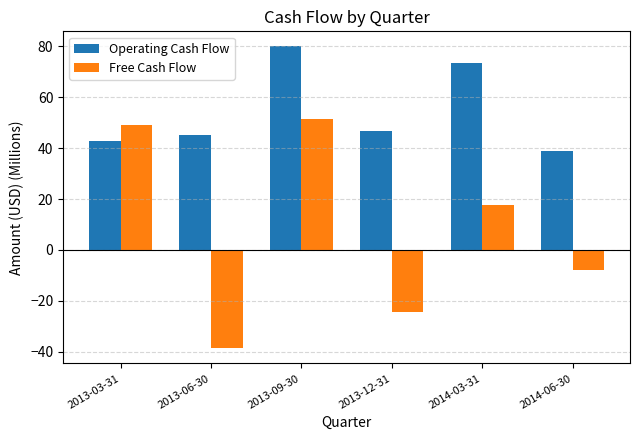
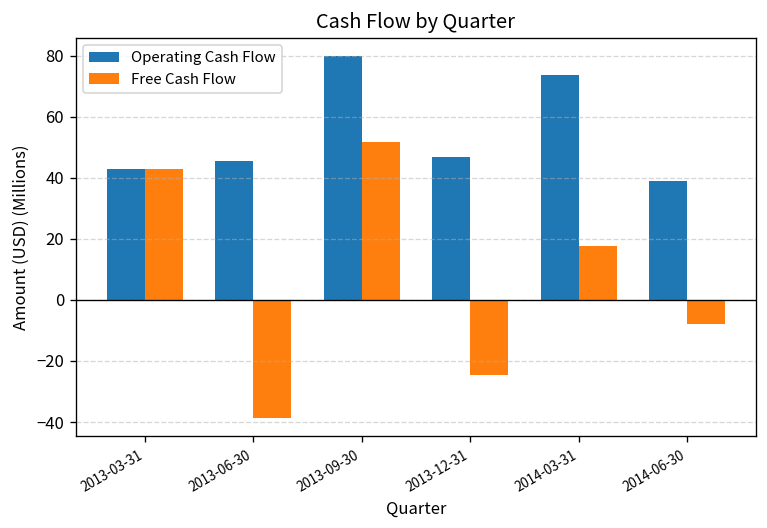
Free Cash Flow, 2013-03-31: 49 -> 43
